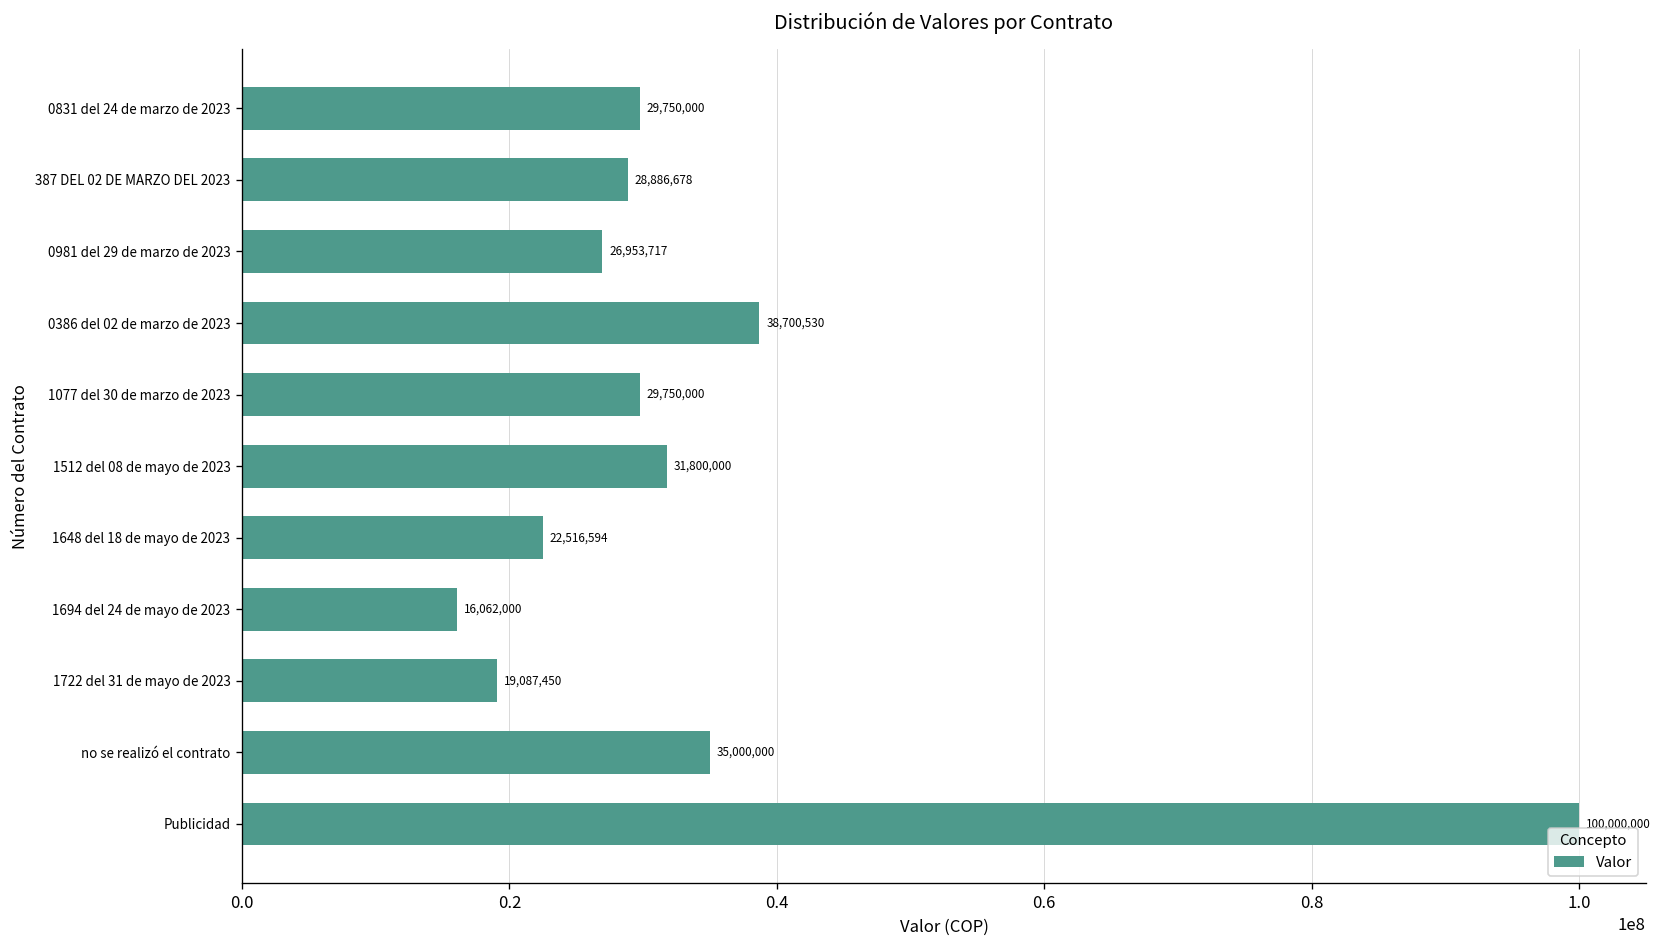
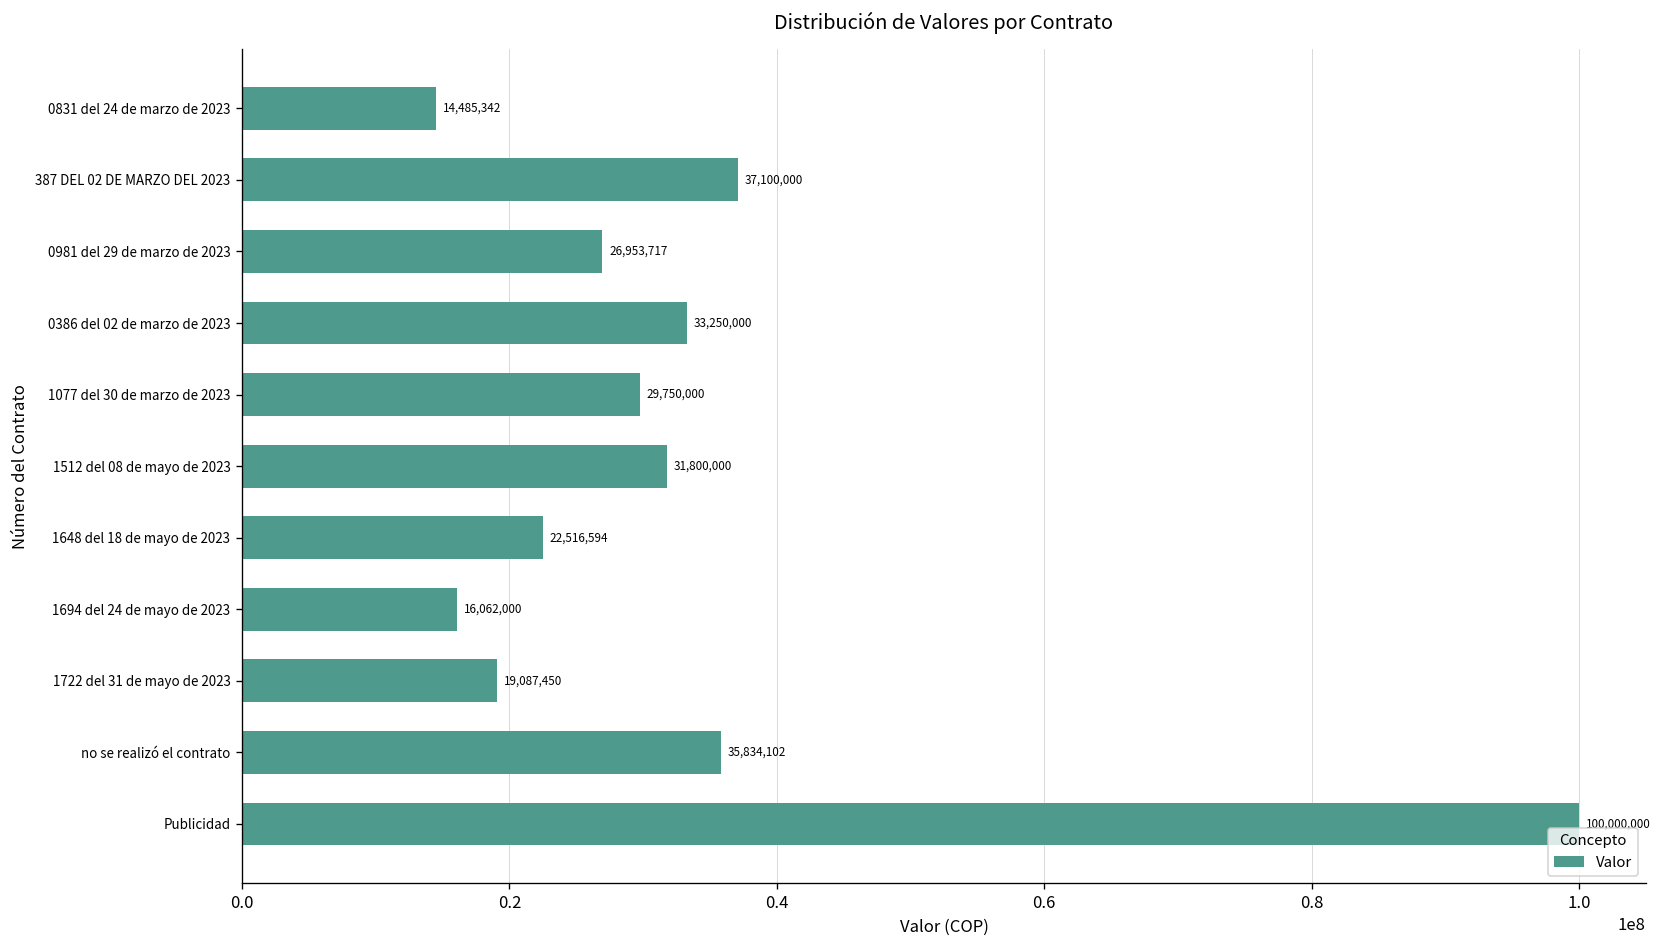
0831 del 24 de marzo de 2023: 29,750,000 -> 14,485,342
387 DEL 02 DE MARZO DEL 2023: 28,886,678 -> 37,100,000
0386 del 02 de marzo de 2023: 38,700,530 -> 33,250,000
no se realizó el contrato: 35,000,000 -> 35,834,102
